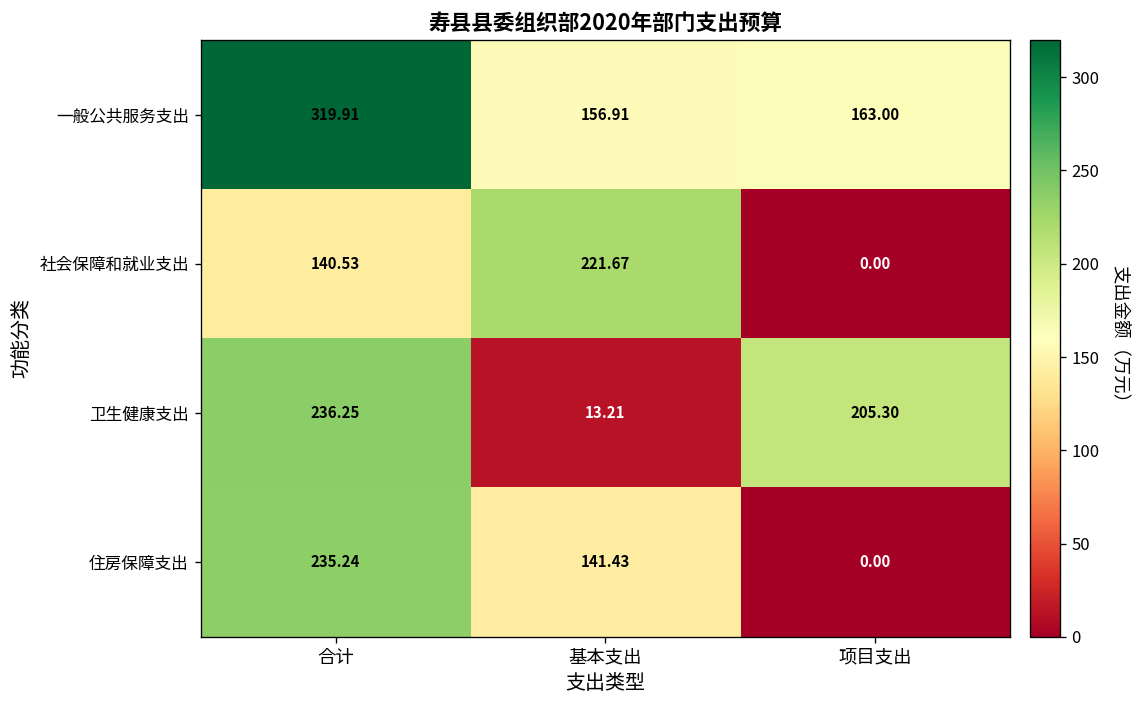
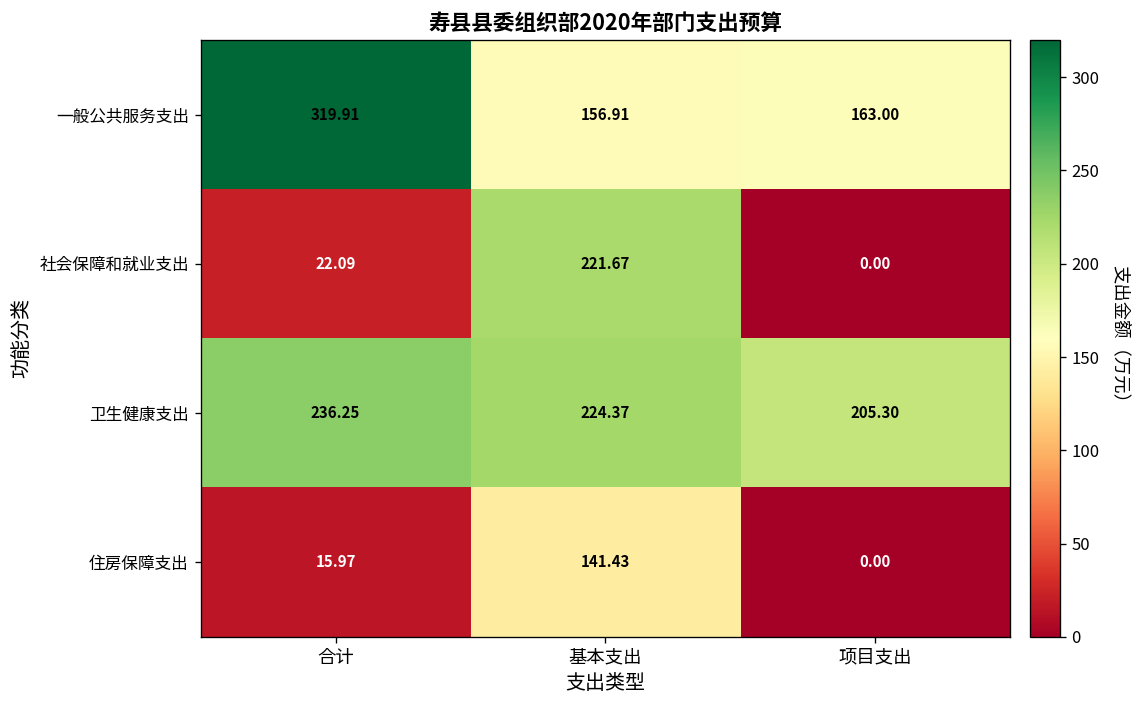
社会保障和就业支出, 合计: 140.53 -> 22.09
卫生健康支出, 基本支出: 13.21 -> 224.37
住房保障支出, 合计: 235.24 -> 15.97
